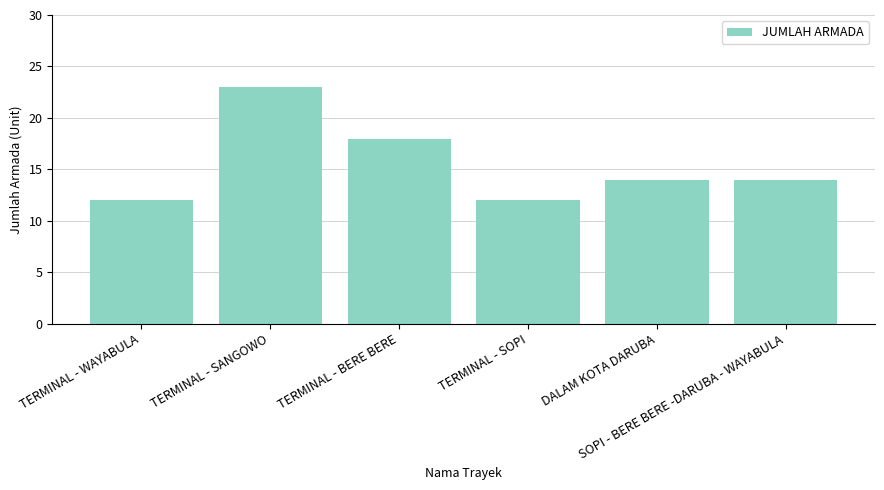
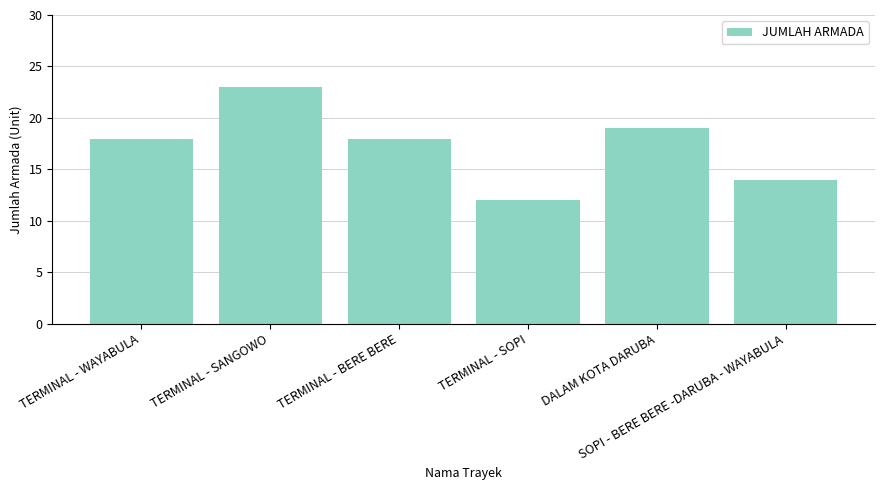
TERMINAL - WAYABULA: 12 -> 18
DALAM KOTA DARUBA: 14 -> 19
